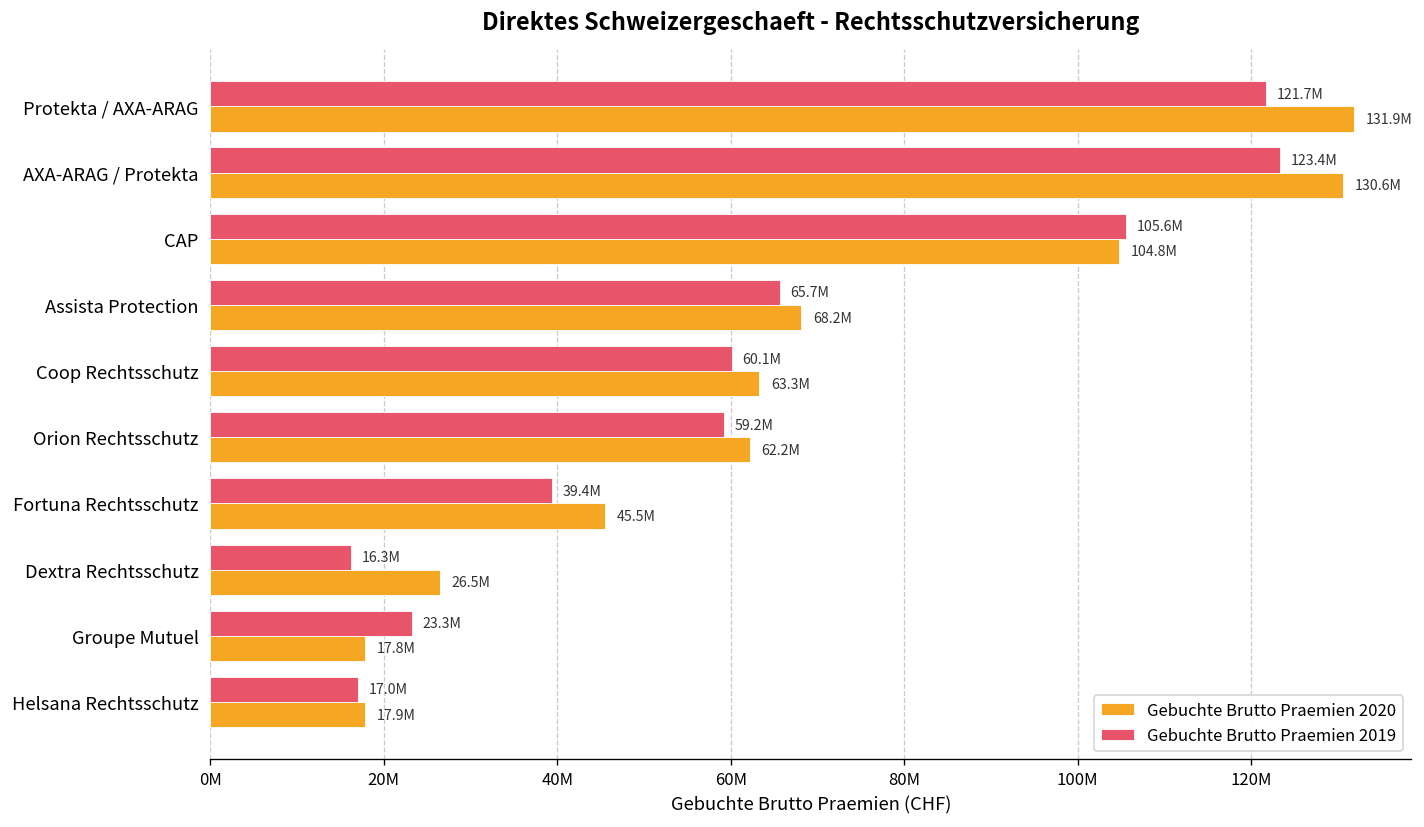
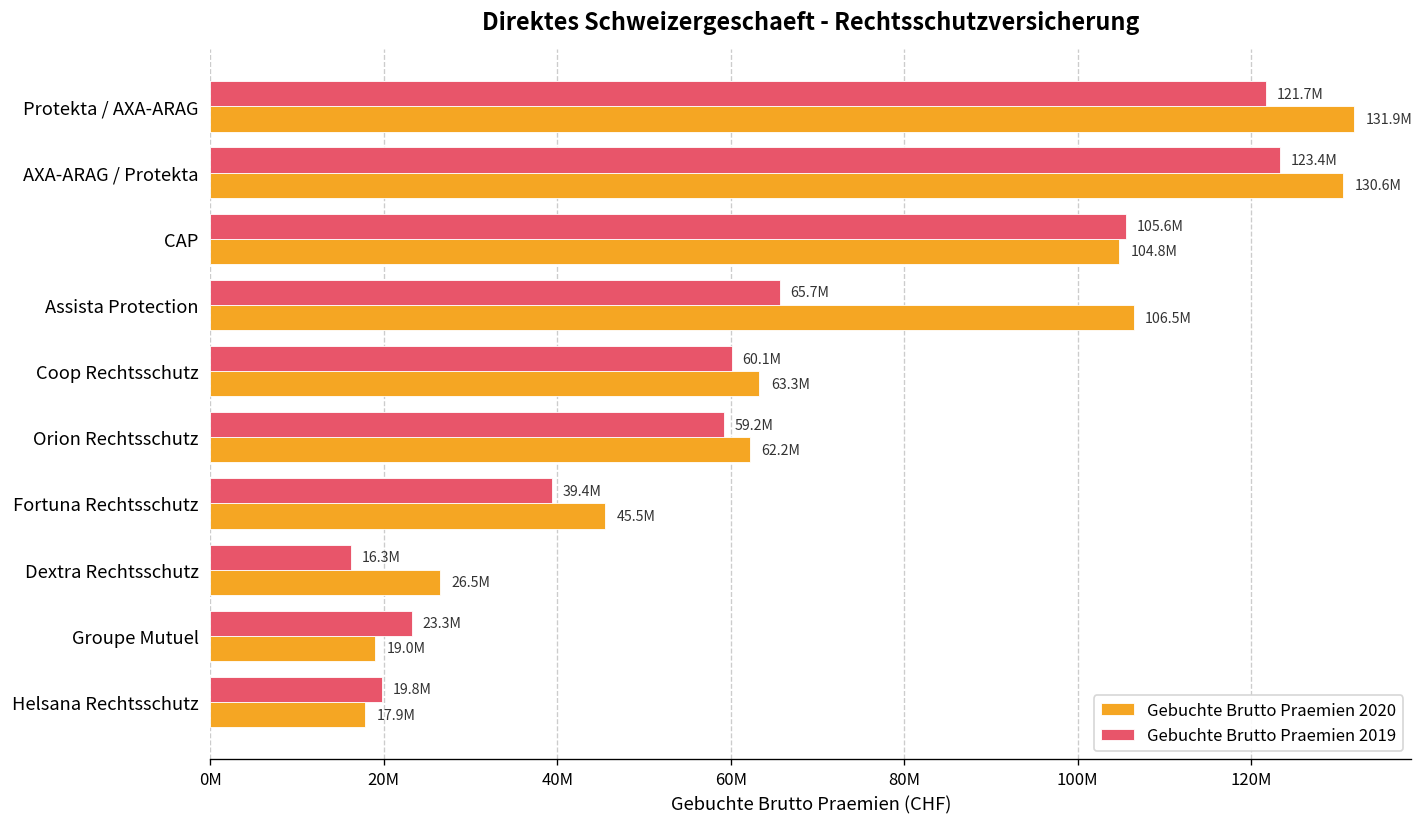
Gebuchte Brutto Praemien 2020, Assista Protection: 68.2M -> 106.5M
Gebuchte Brutto Praemien 2020, Groupe Mutuel: 17.8M -> 19.0M
Gebuchte Brutto Praemien 2019, Helsana Rechtsschutz: 17.0M -> 19.8M
